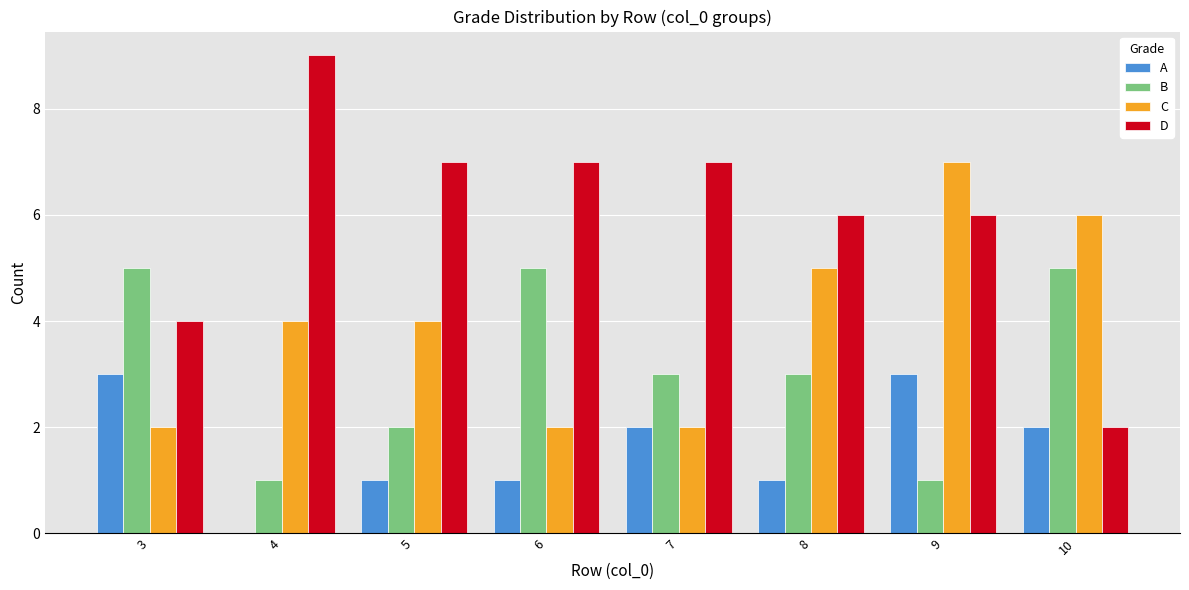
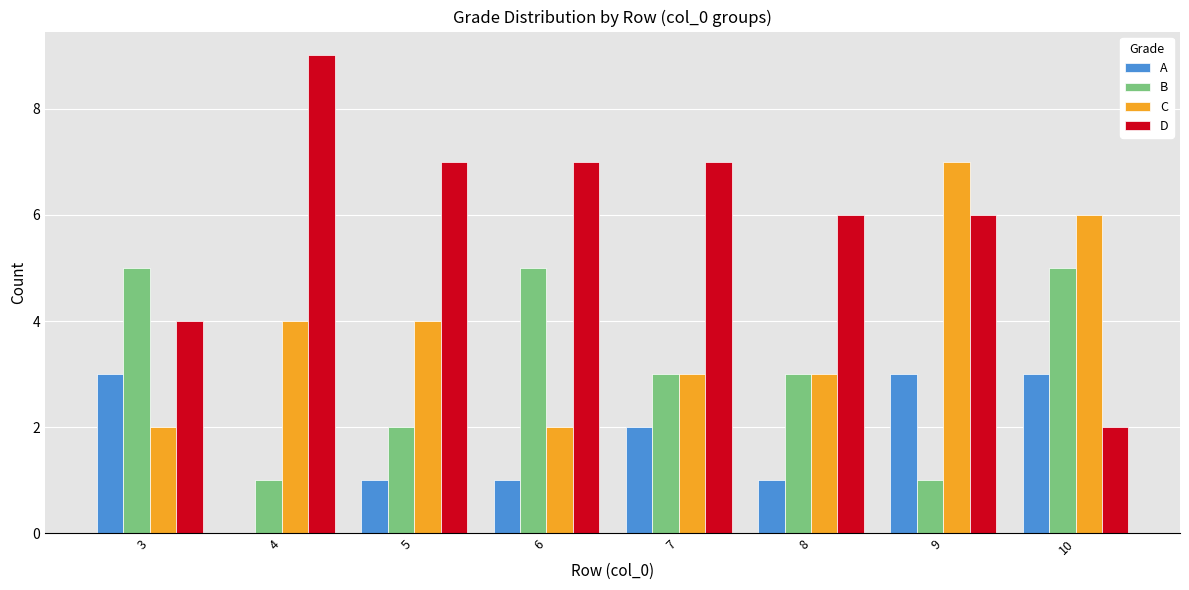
C, 7: 2 -> 3
C, 8: 5 -> 3
A, 10: 2 -> 3
